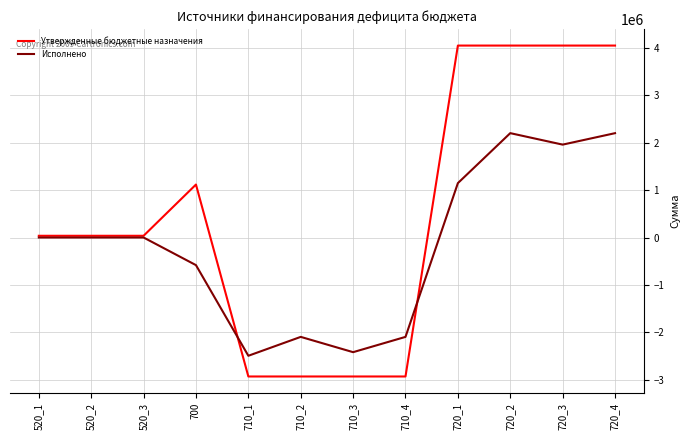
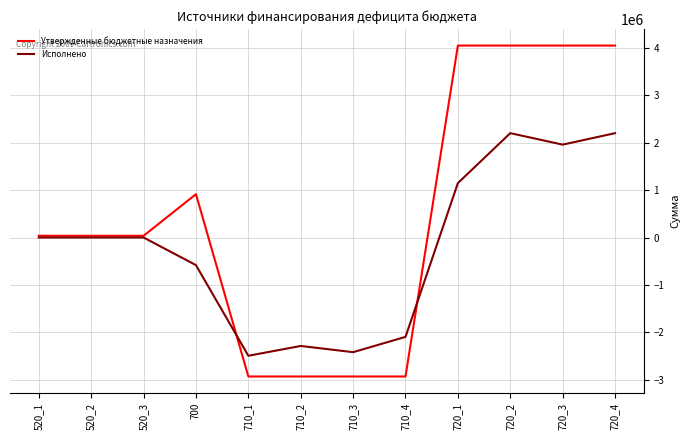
Утвержденные бюджетные назначения, 700: 1100000 -> 900000
Исполнено, 710_2: -2100000 -> -2300000
